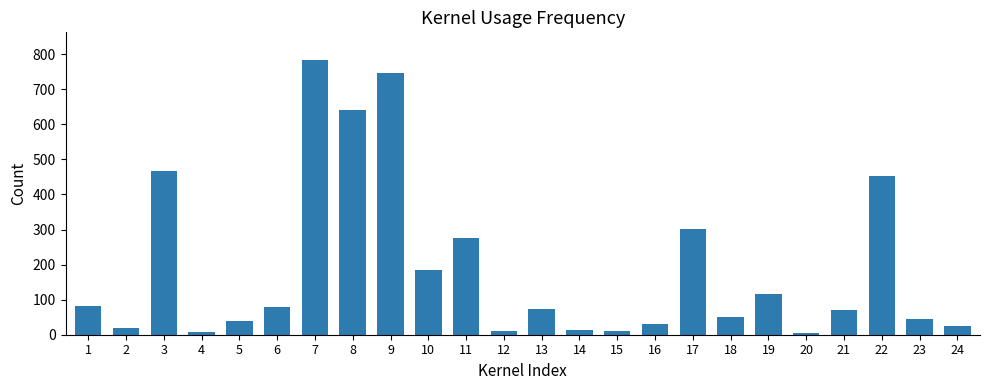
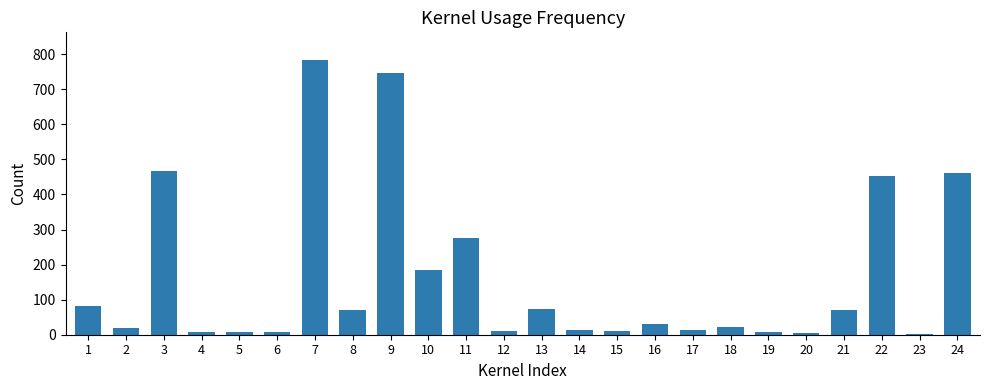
5: 40 -> 10
6: 80 -> 10
8: 640 -> 70
17: 300 -> 10
18: 50 -> 20
19: 120 -> 10
23: 50 -> 0
24: 20 -> 460
